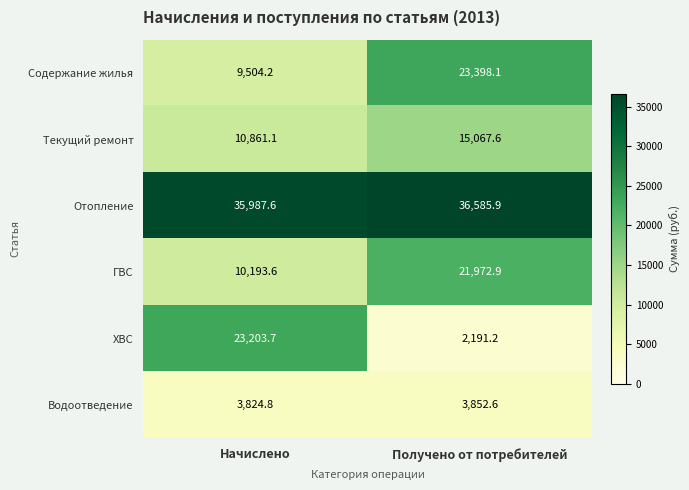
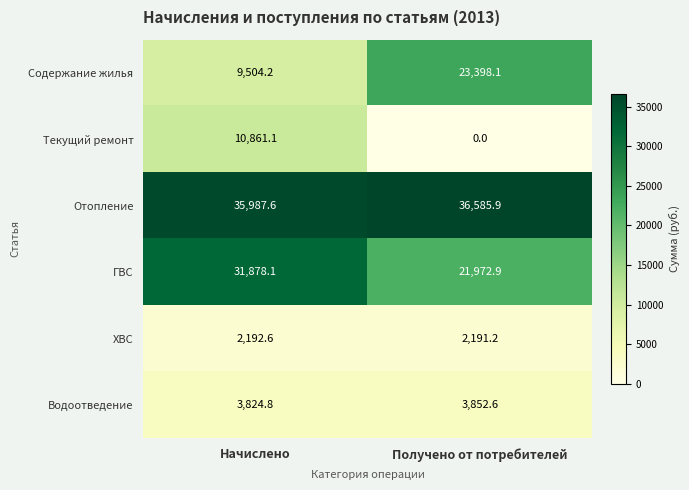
Текущий ремонт, Получено от потребителей: 15,067.6 -> 0.0
ГВС, Начислено: 10,193.6 -> 31,878.1
ХВС, Начислено: 23,203.7 -> 2,192.6
